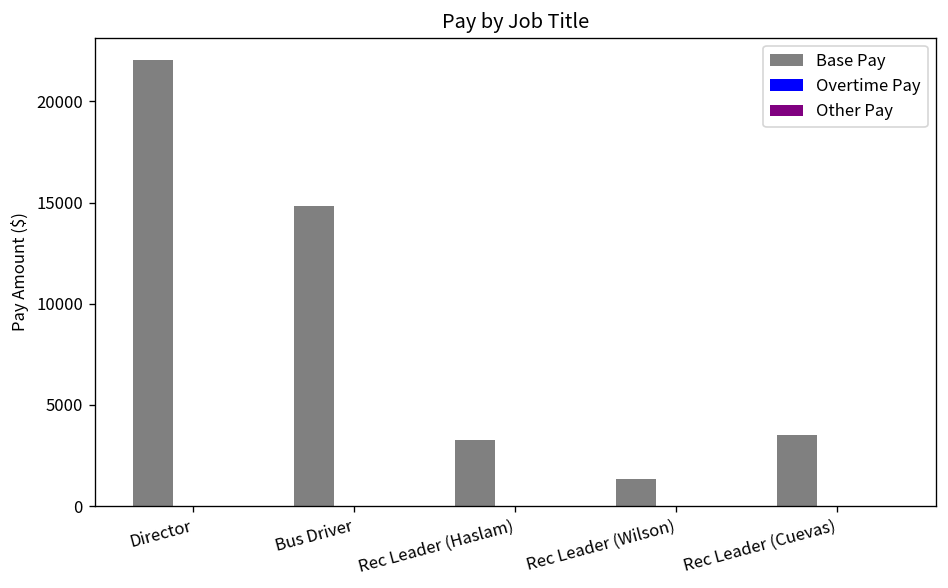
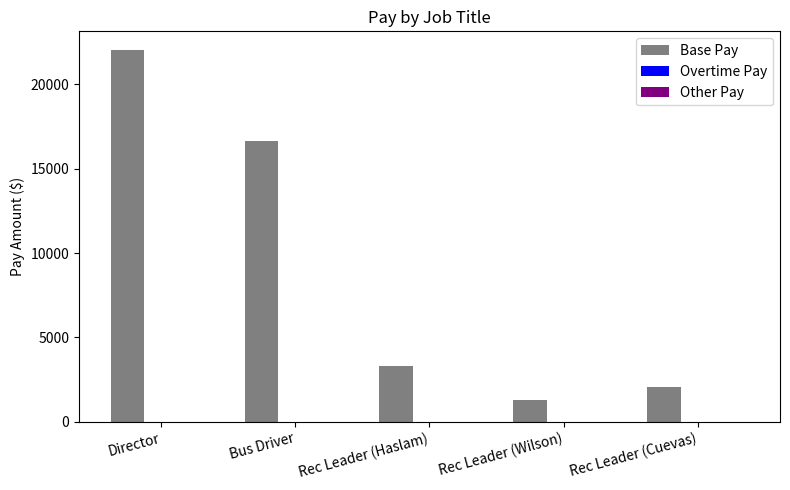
Base Pay, Bus Driver: 14800 -> 16700
Base Pay, Rec Leader (Cuevas): 3500 -> 2100
